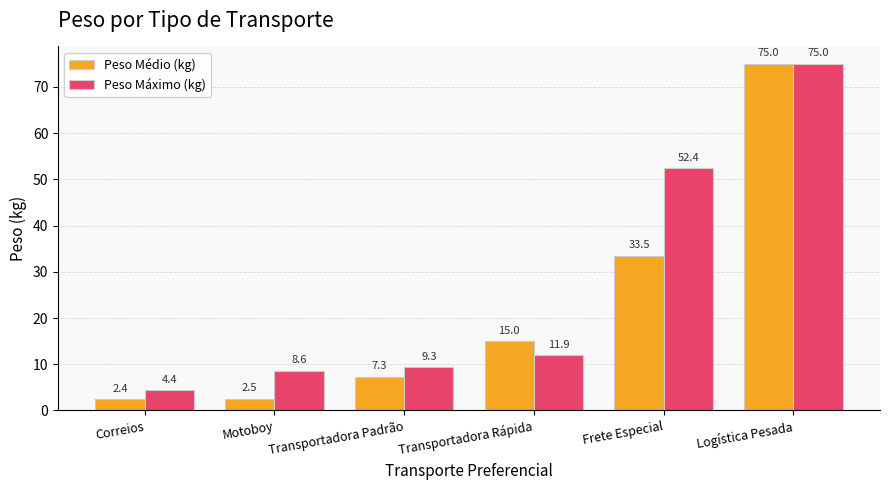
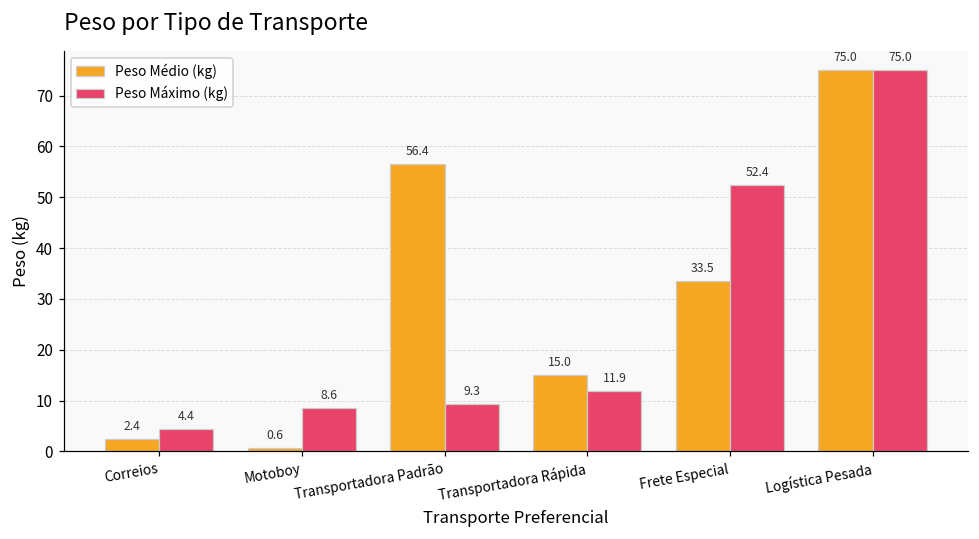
Peso Médio (kg), Motoboy: 2.5 -> 0.6
Peso Médio (kg), Transportadora Padrão: 7.3 -> 56.4
